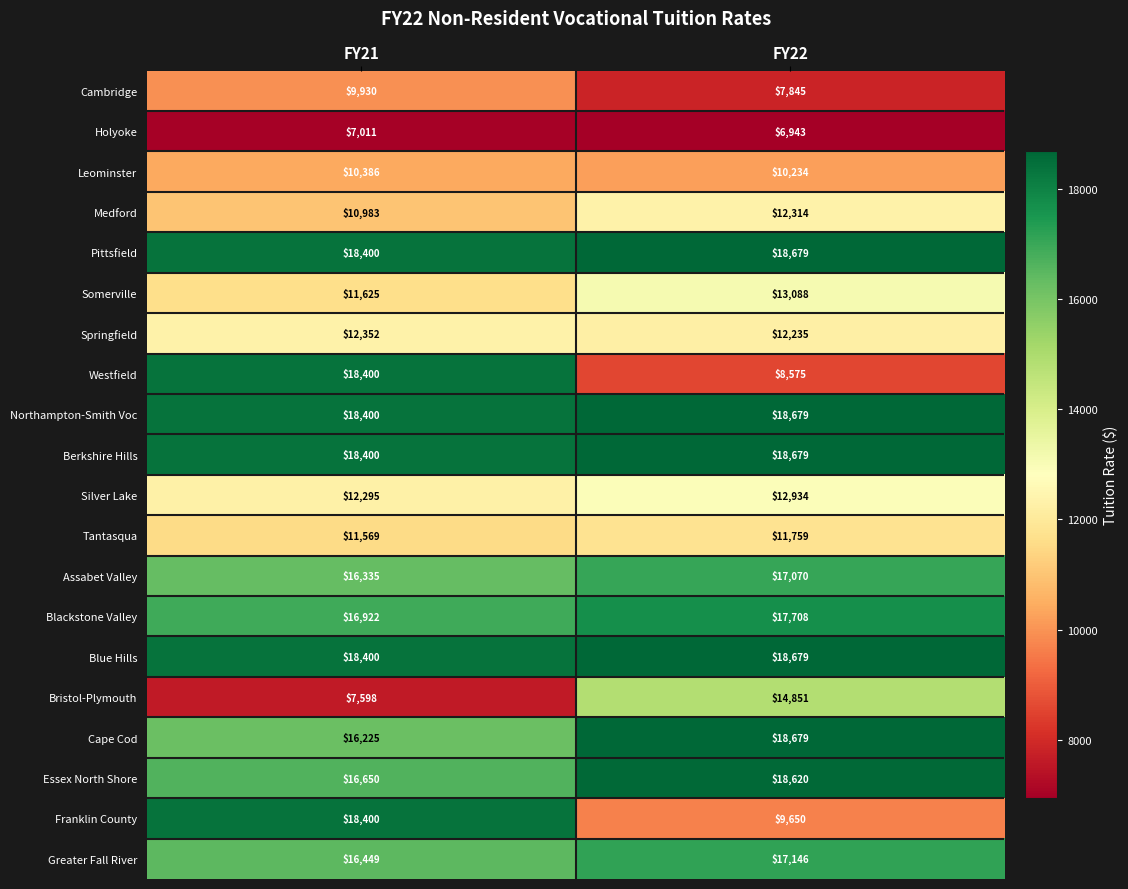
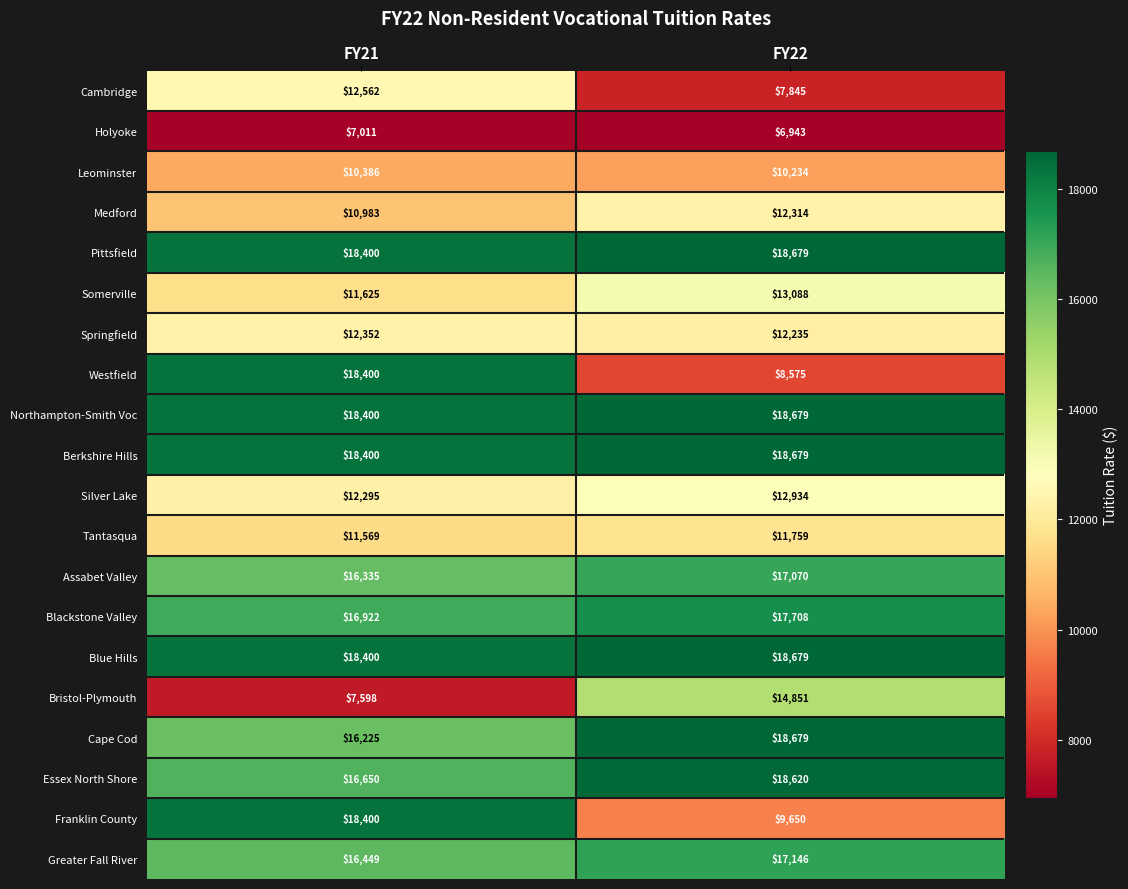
Cambridge, FY21: $9,930 -> $12,562
